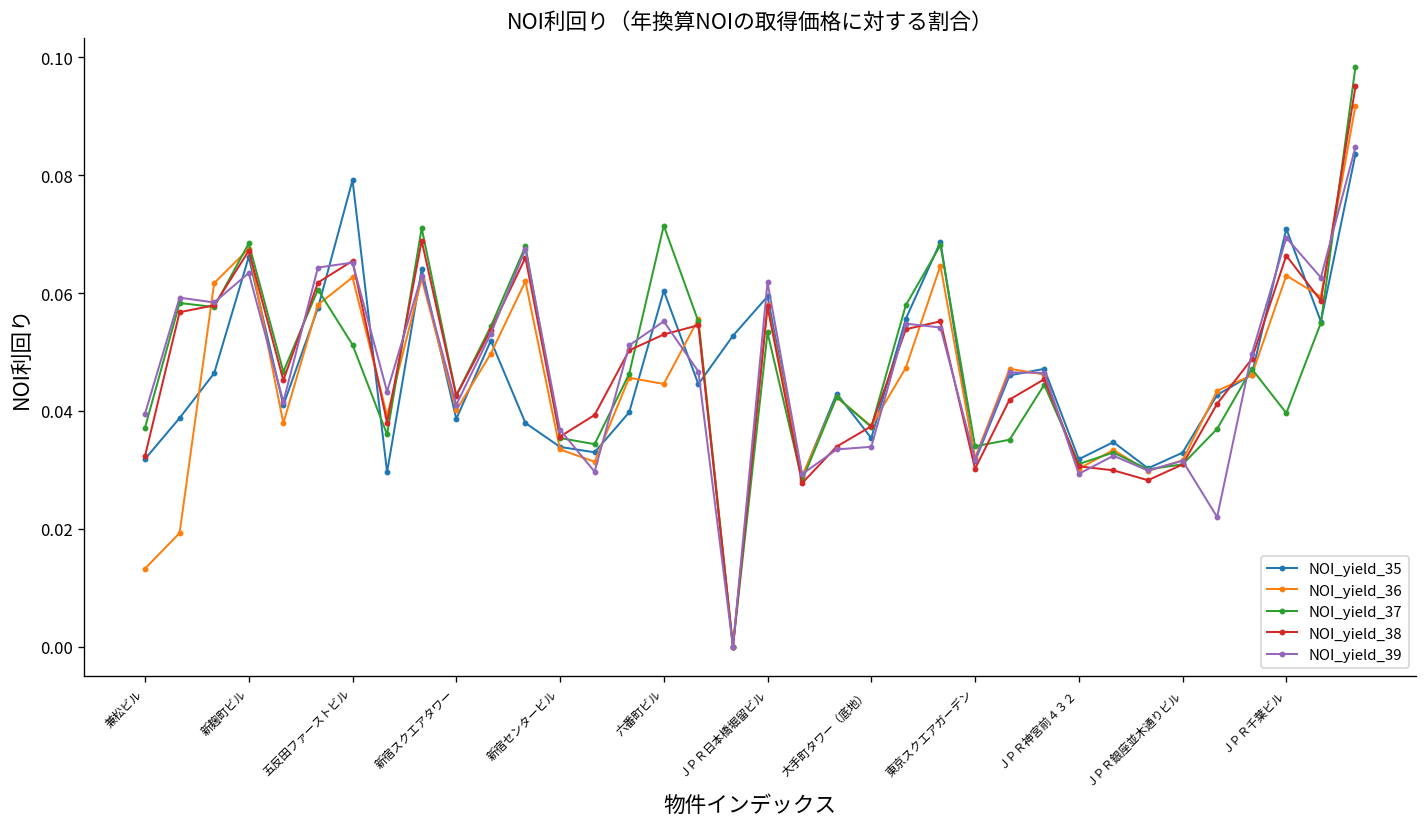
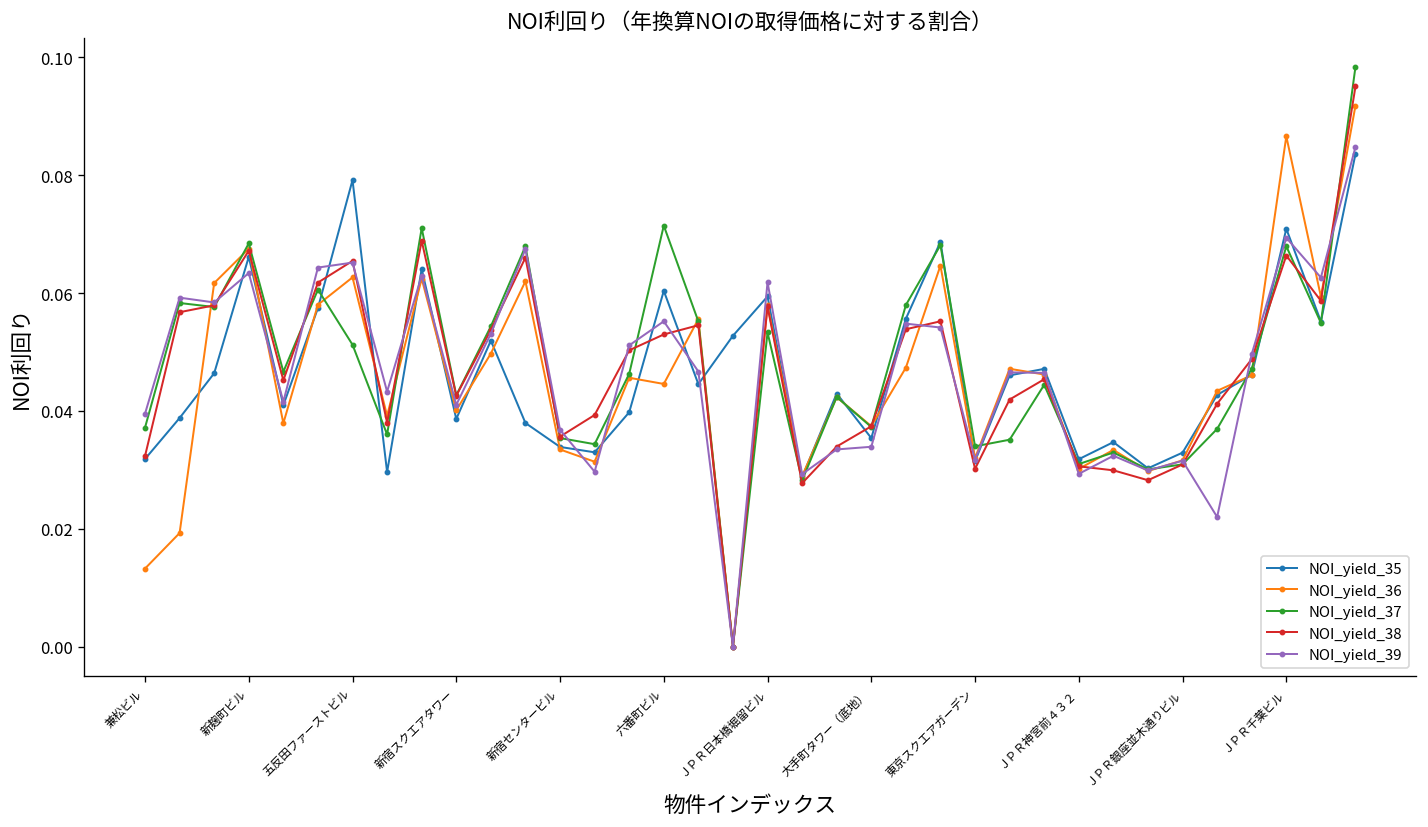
NOI_yield_36, ＪＰＲ千葉ビル: 0.063 -> 0.087
NOI_yield_37, ＪＰＲ千葉ビル: 0.040 -> 0.068
